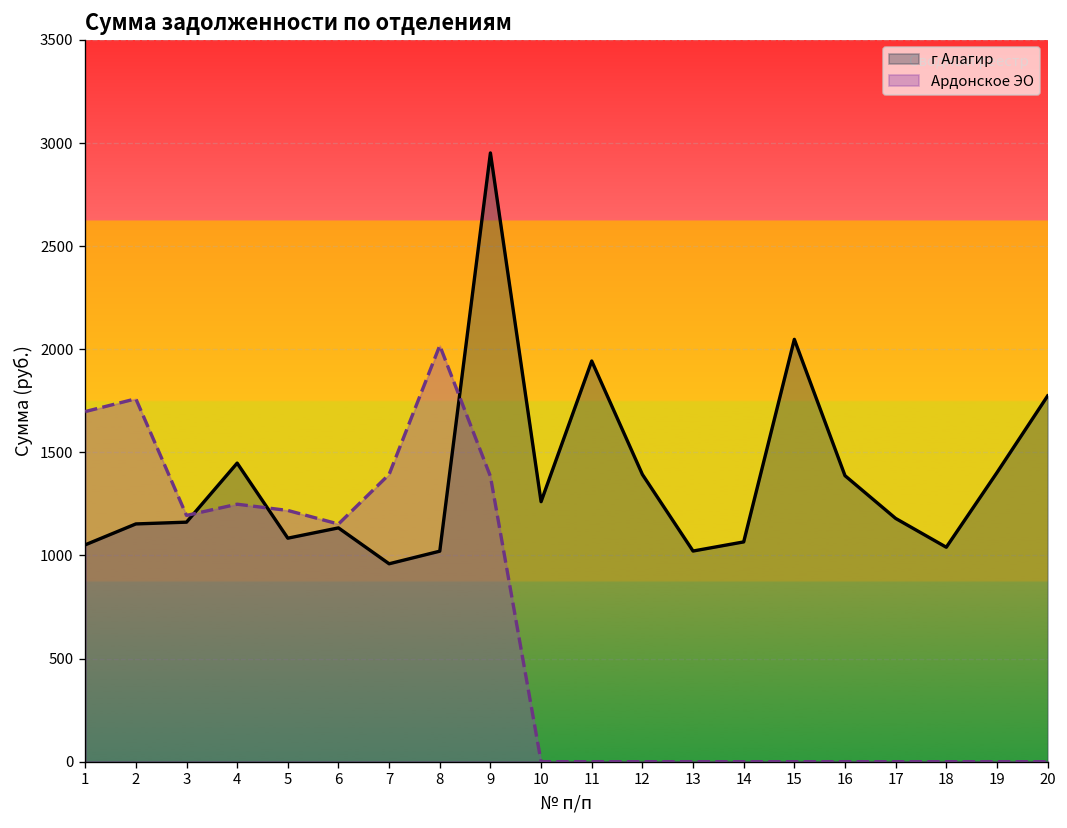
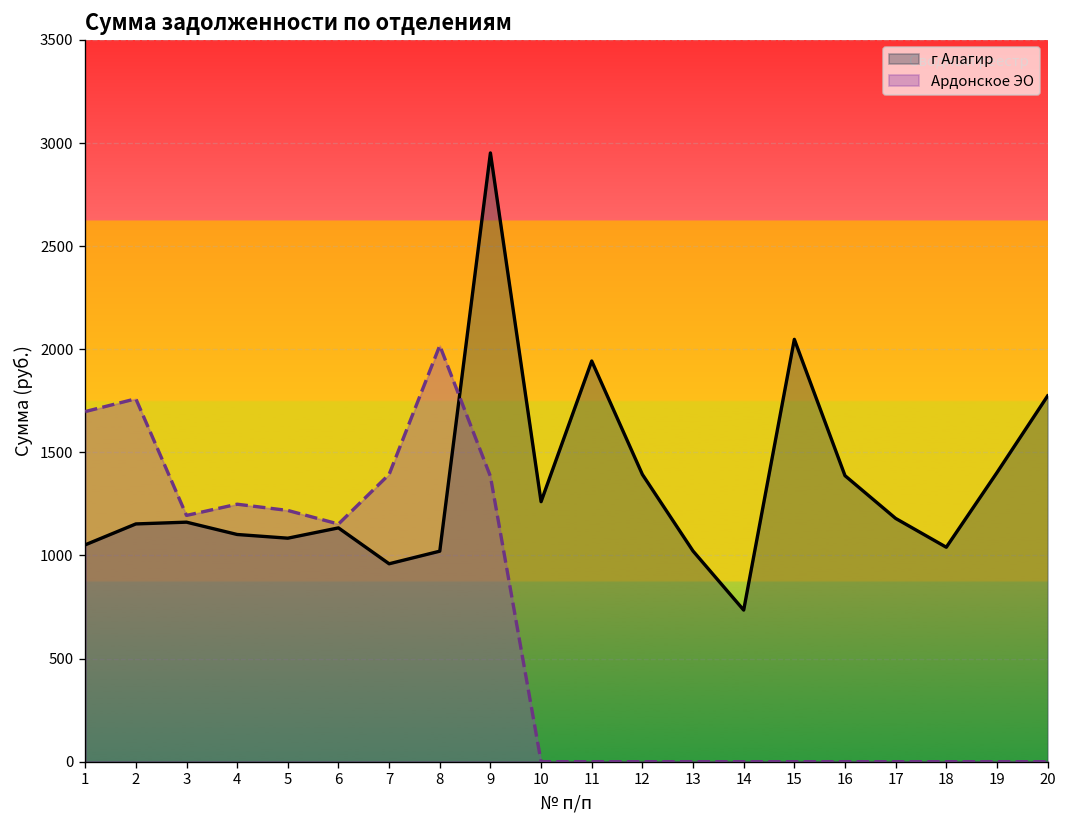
г Алагир, 4: 1450 -> 1100
г Алагир, 14: 1070 -> 740
